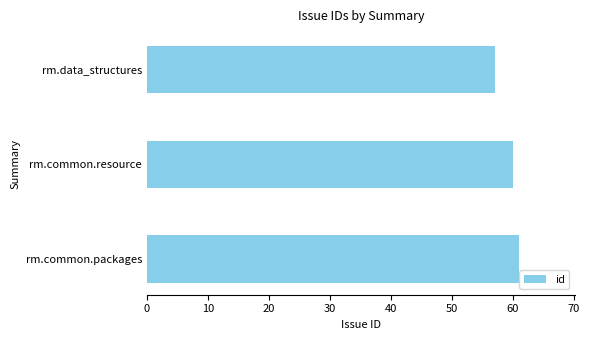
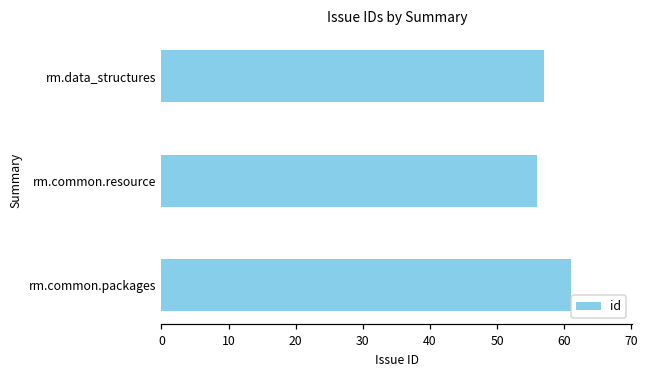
rm.common.resource: 60 -> 56
